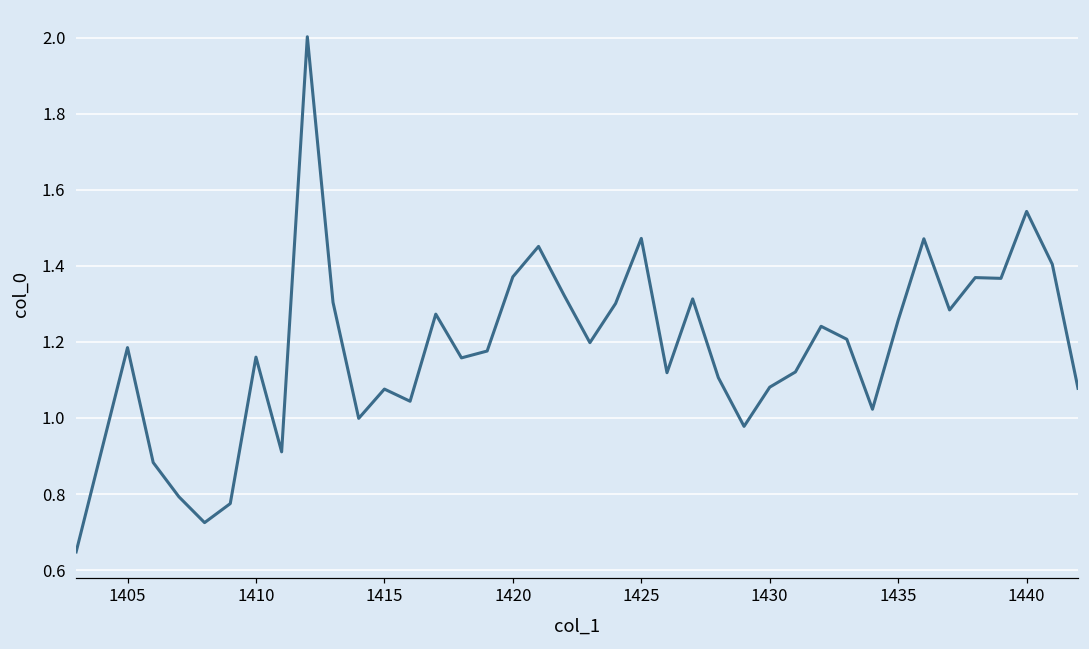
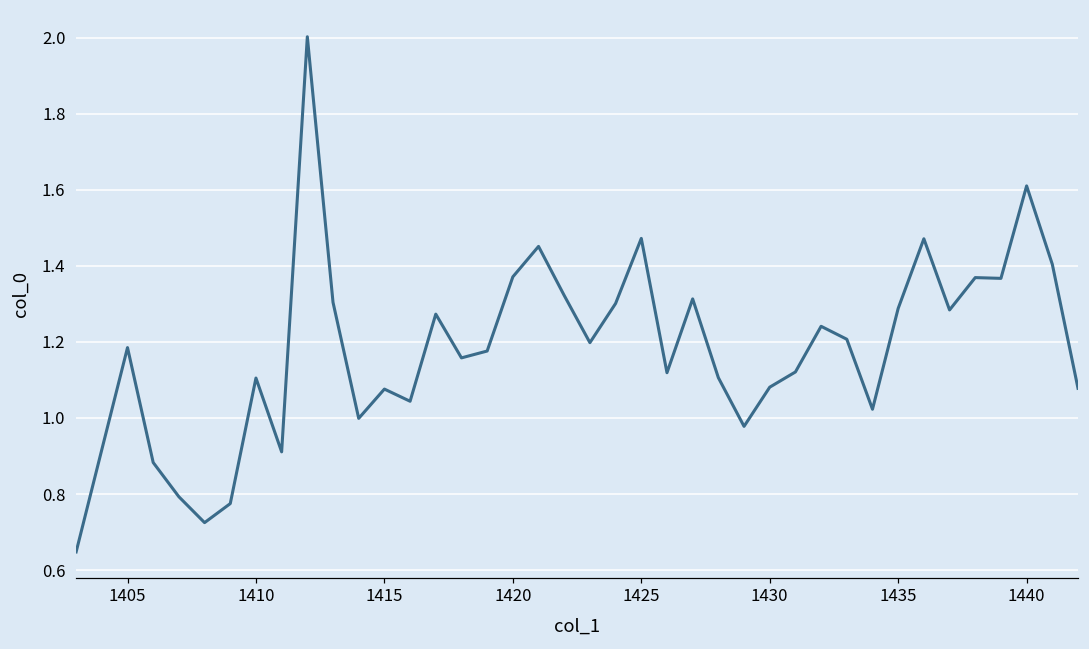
1410: 1.16 -> 1.11
1435: 1.26 -> 1.29
1440: 1.54 -> 1.61
